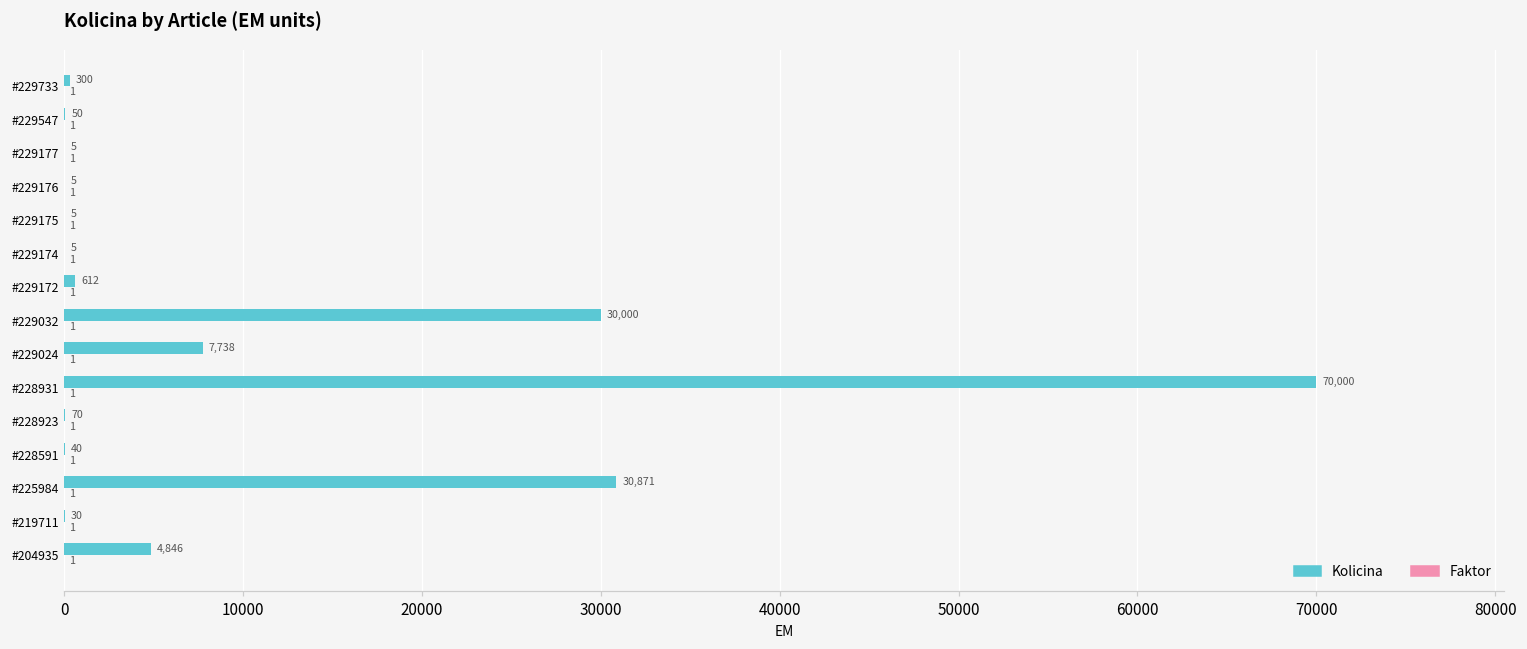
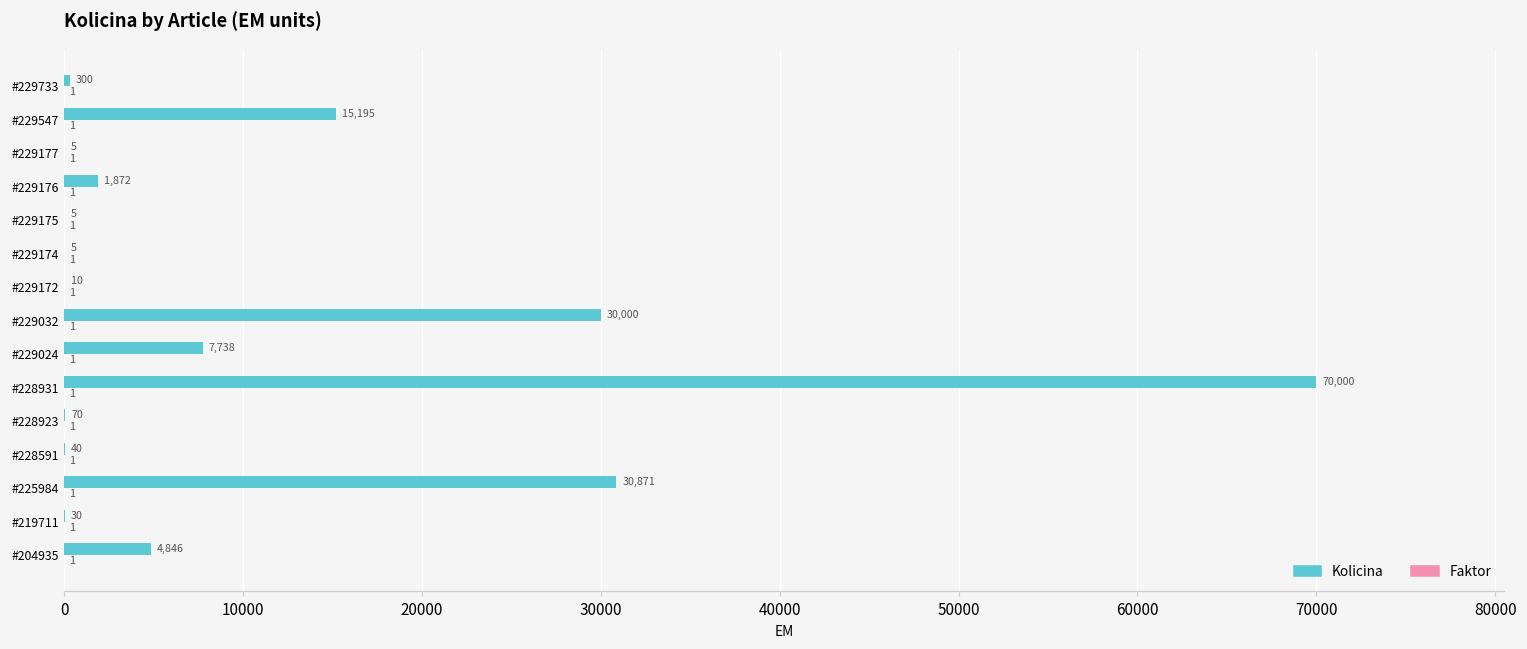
Kolicina, #229547: 50 -> 15,195
Kolicina, #229176: 5 -> 1,872
Kolicina, #229172: 612 -> 10
